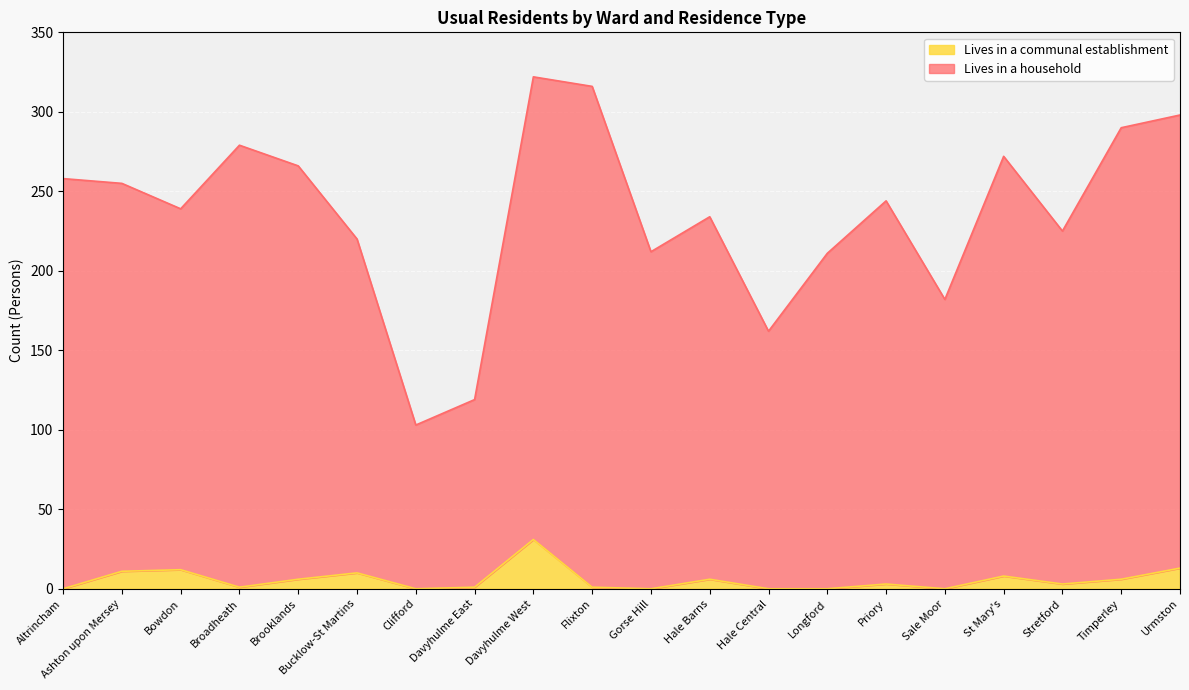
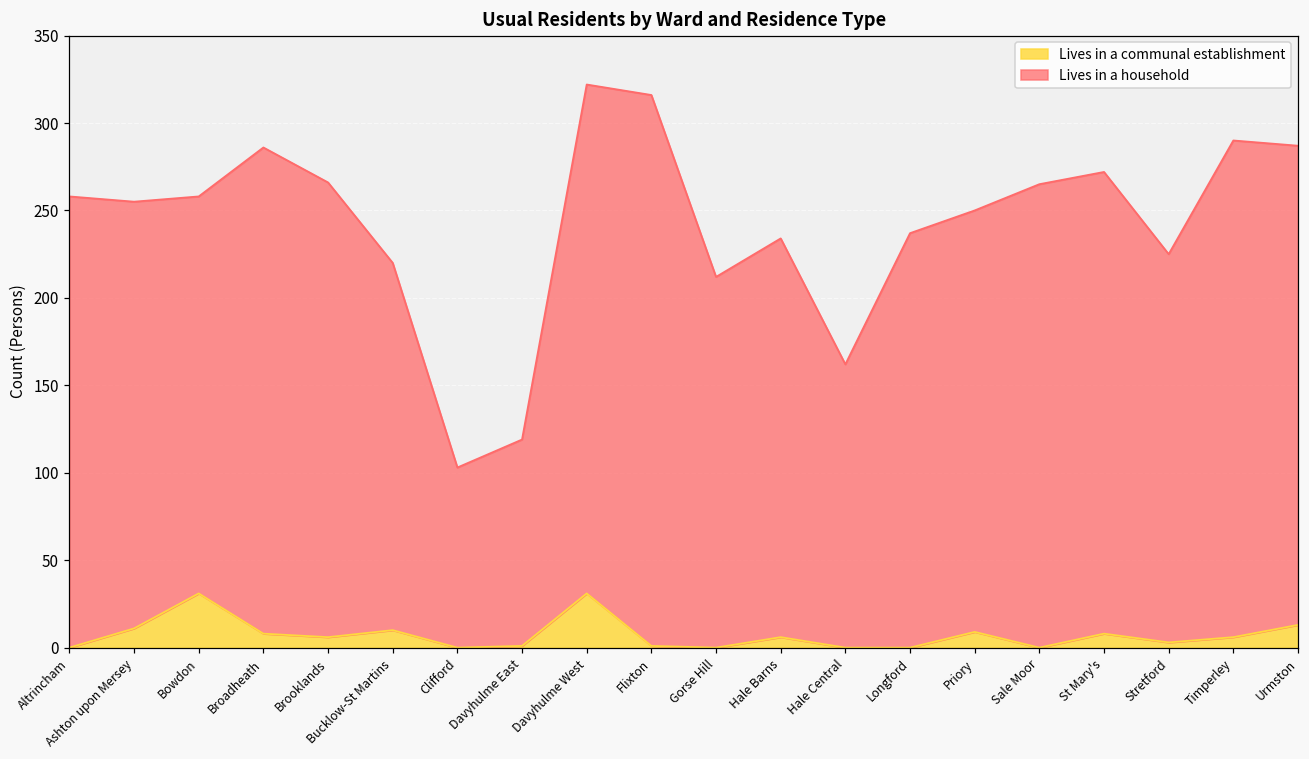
Lives in a communal establishment, Bowdon: 12 -> 31
Lives in a communal establishment, Broadheath: 1 -> 8
Lives in a household, Longford: 211 -> 237
Lives in a communal establishment, Priory: 3 -> 9
Lives in a household, Sale Moor: 182 -> 265
Lives in a household, Urmston: 285 -> 274
